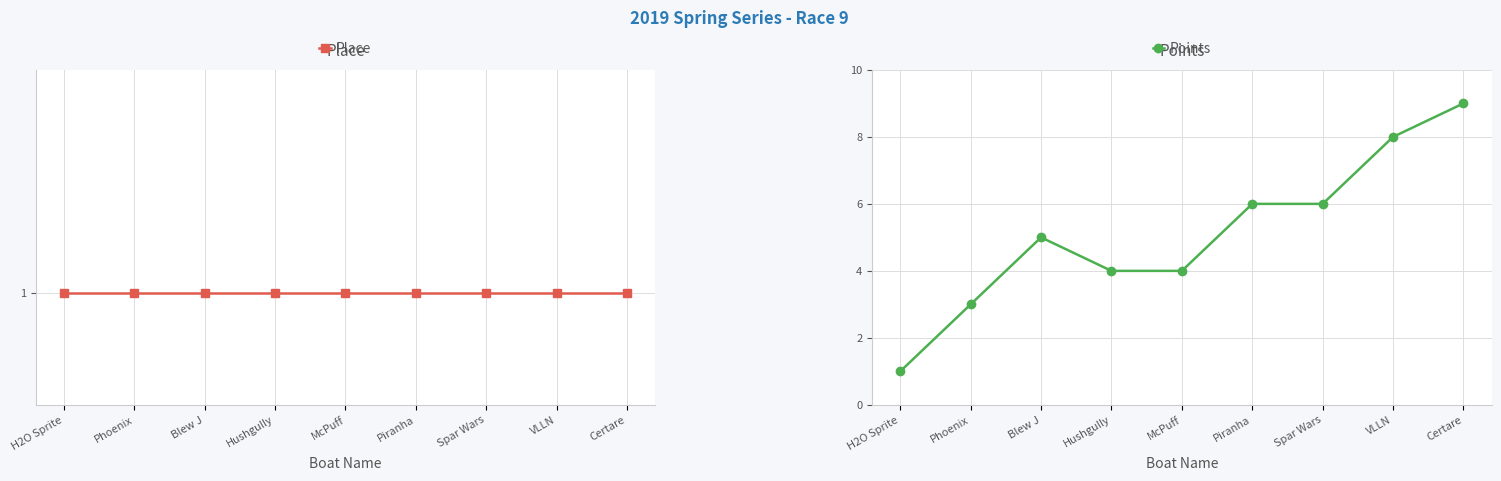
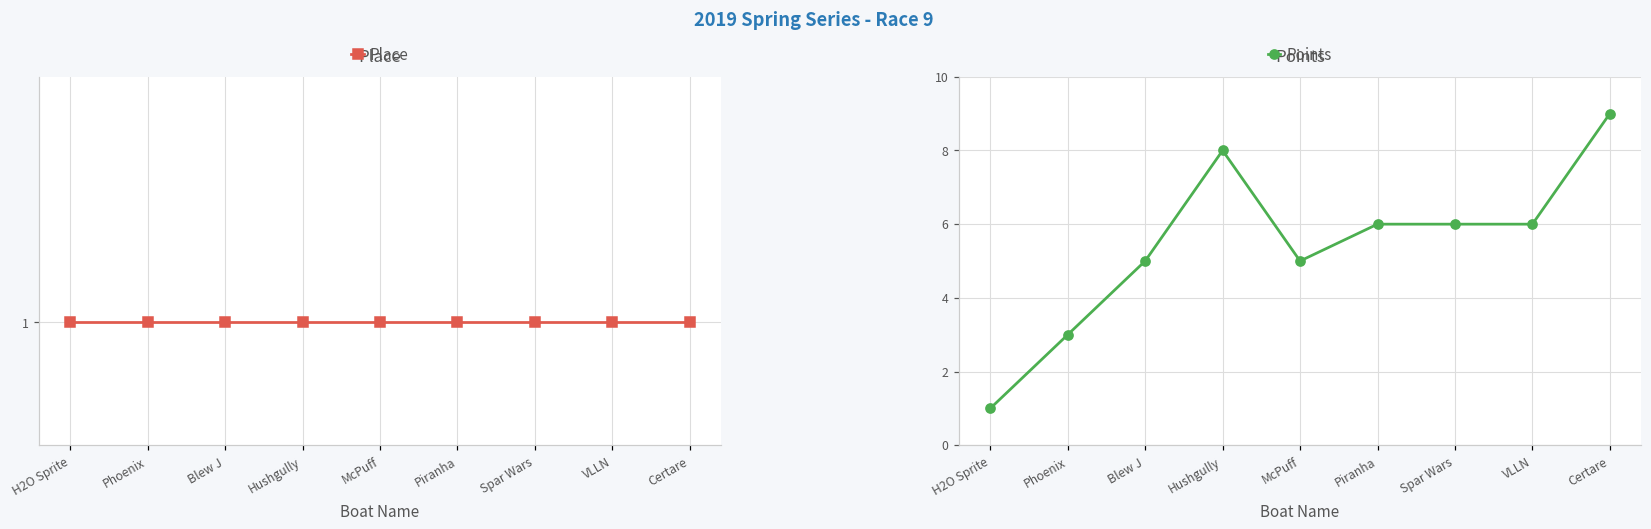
Points, Hushgully: 4 -> 8
Points, McPuff: 4 -> 5
Points, VLLN: 8 -> 6
